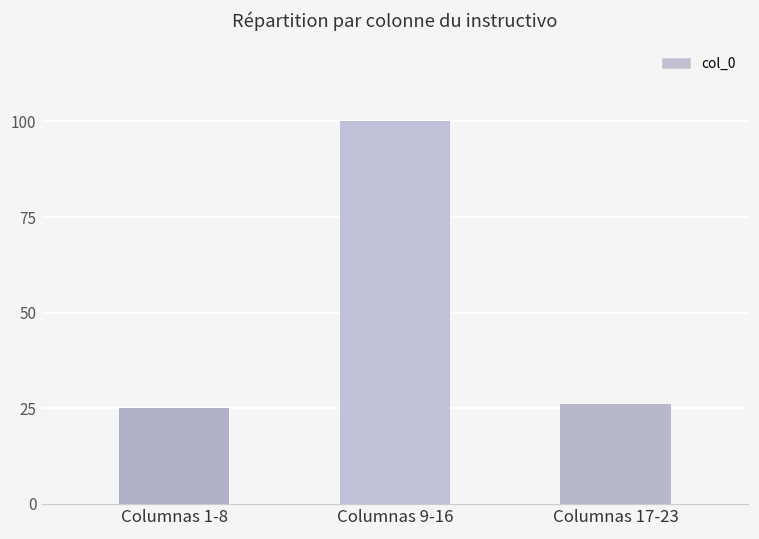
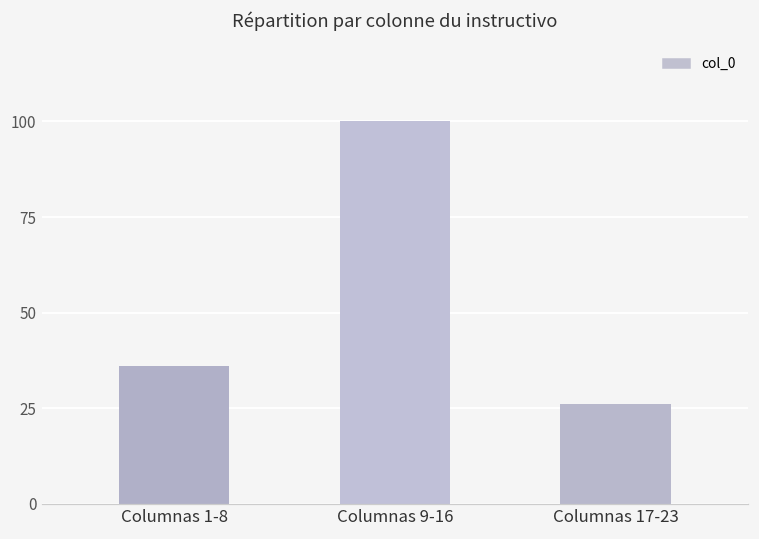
Columnas 1-8: 25 -> 36
